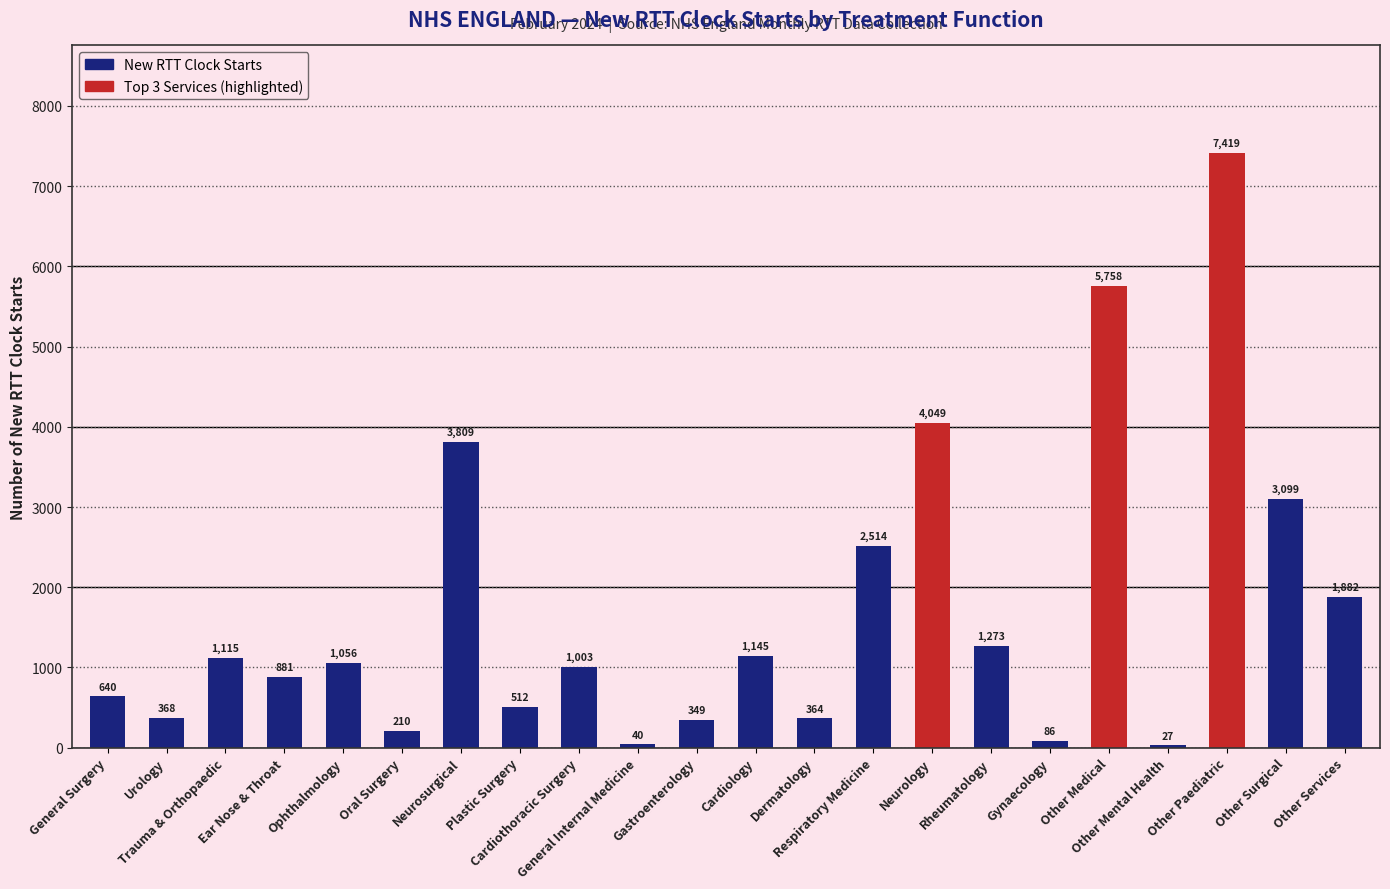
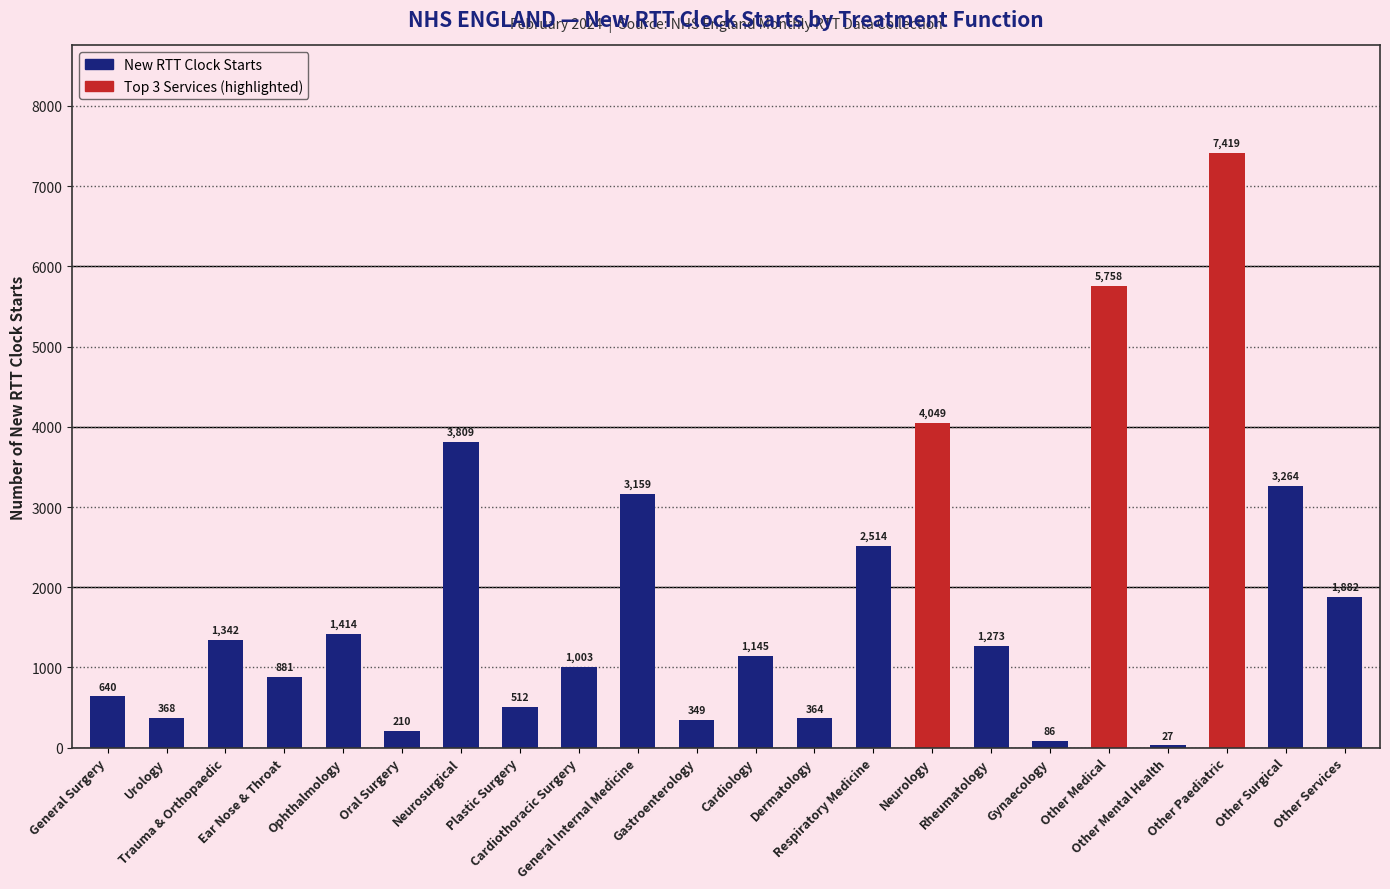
Trauma & Orthopaedic: 1,115 -> 1,342
Ophthalmology: 1,056 -> 1,414
General Internal Medicine: 40 -> 3,159
Other Surgical: 3,099 -> 3,264
